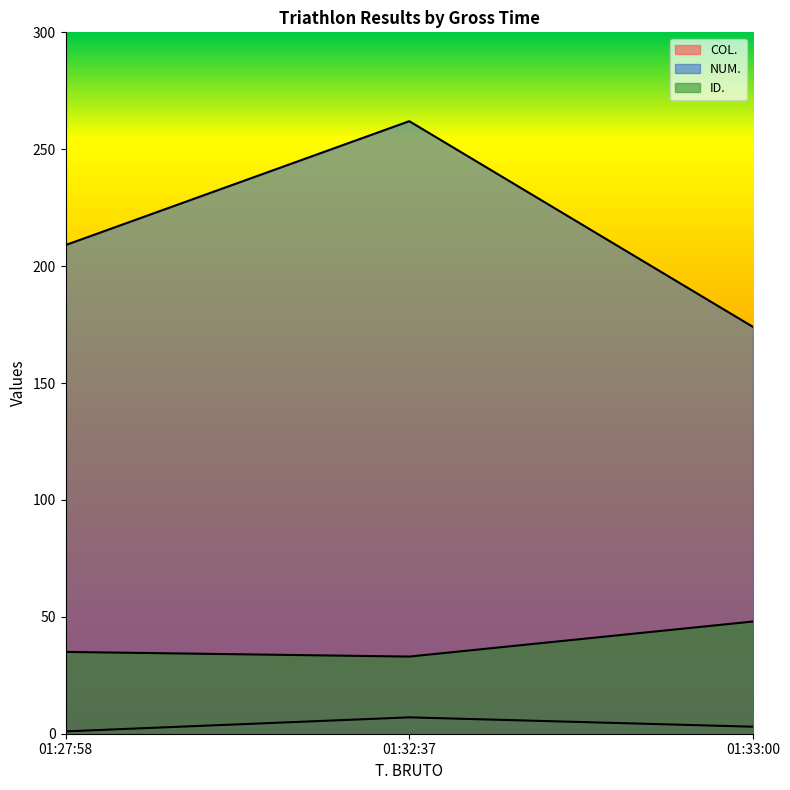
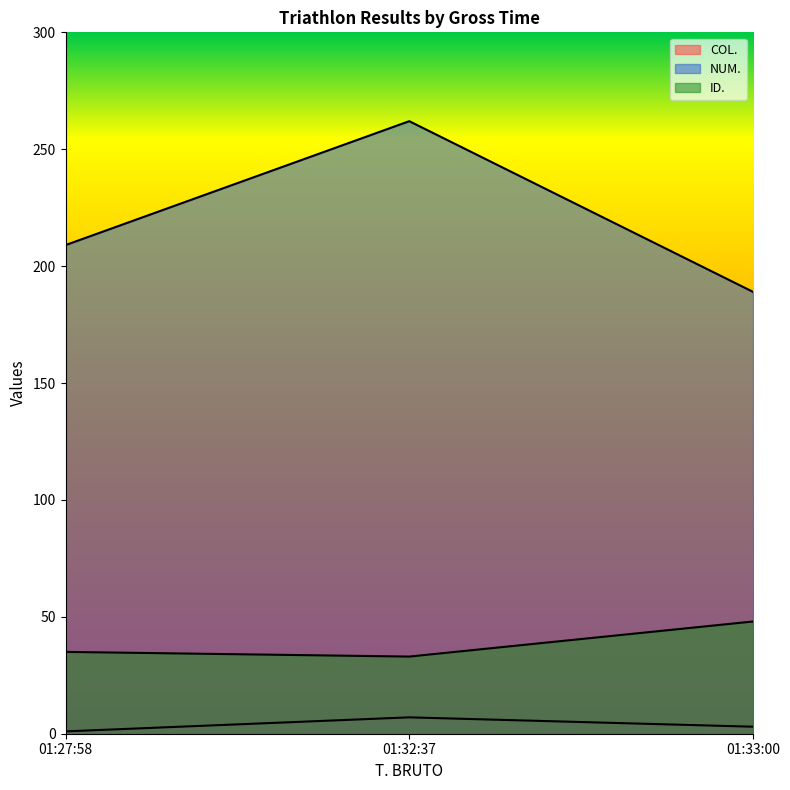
NUM., 01:33:00: 174 -> 189
